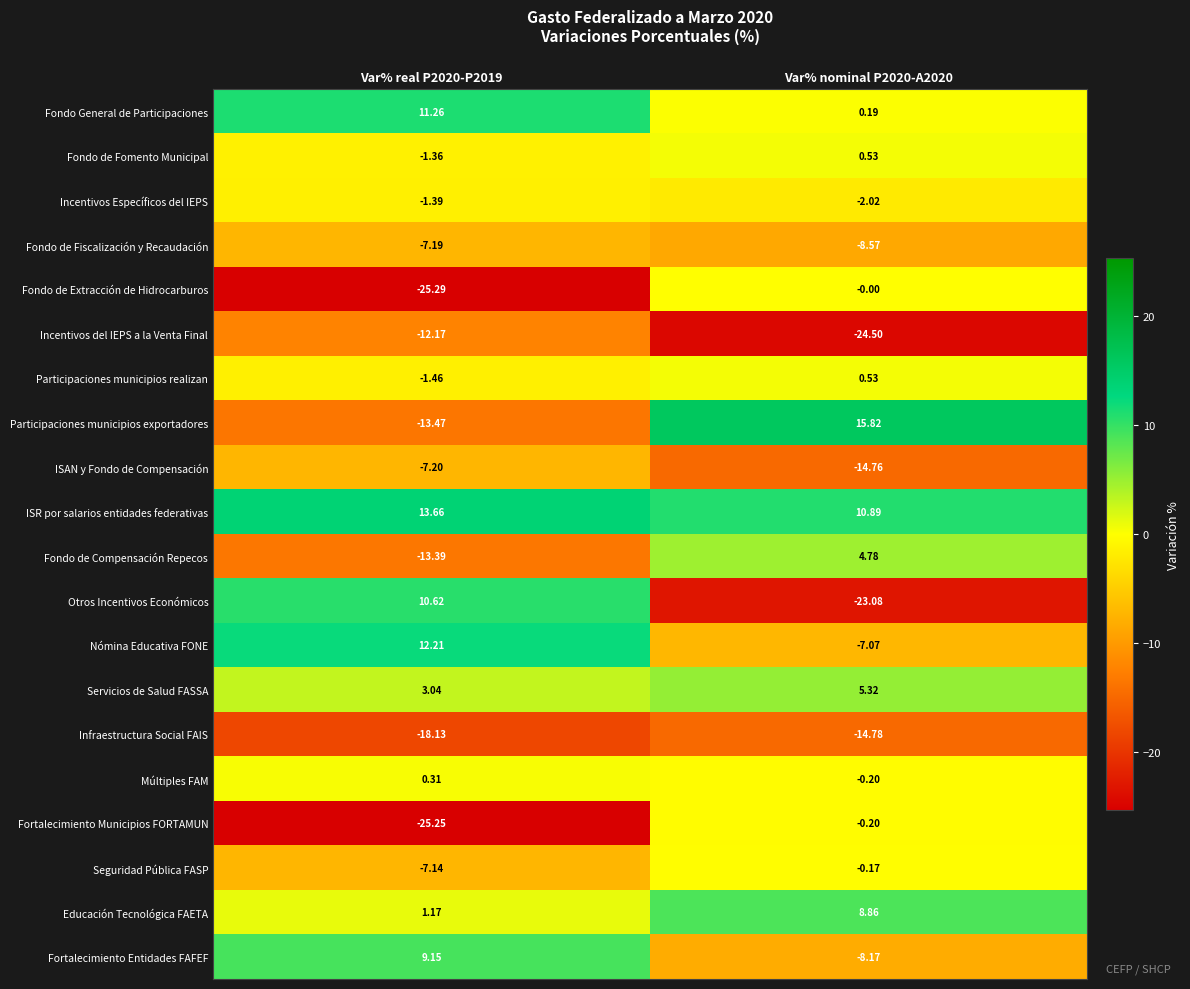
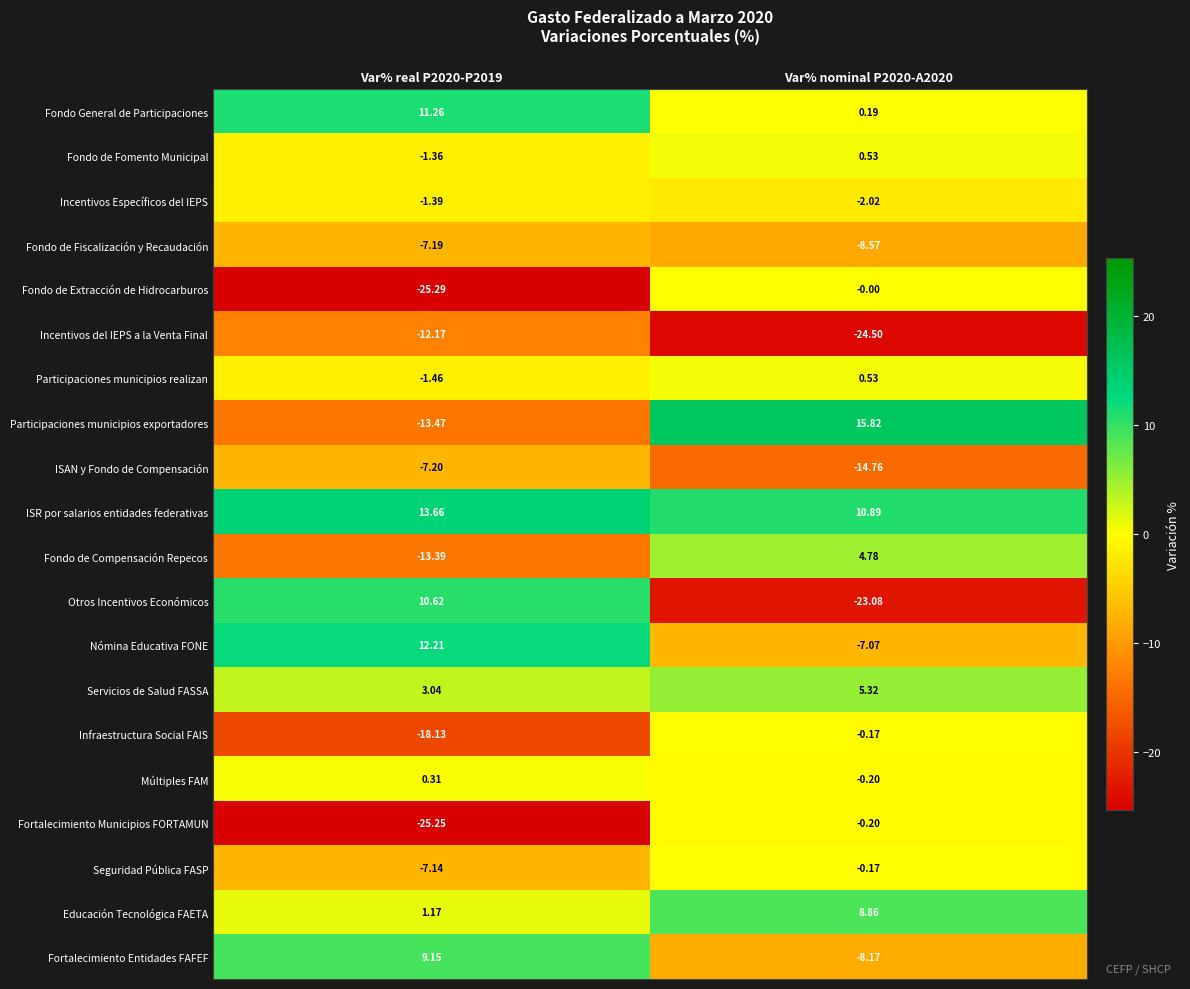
Infraestructura Social FAIS, Var% nominal P2020-A2020: -14.78 -> -0.17
